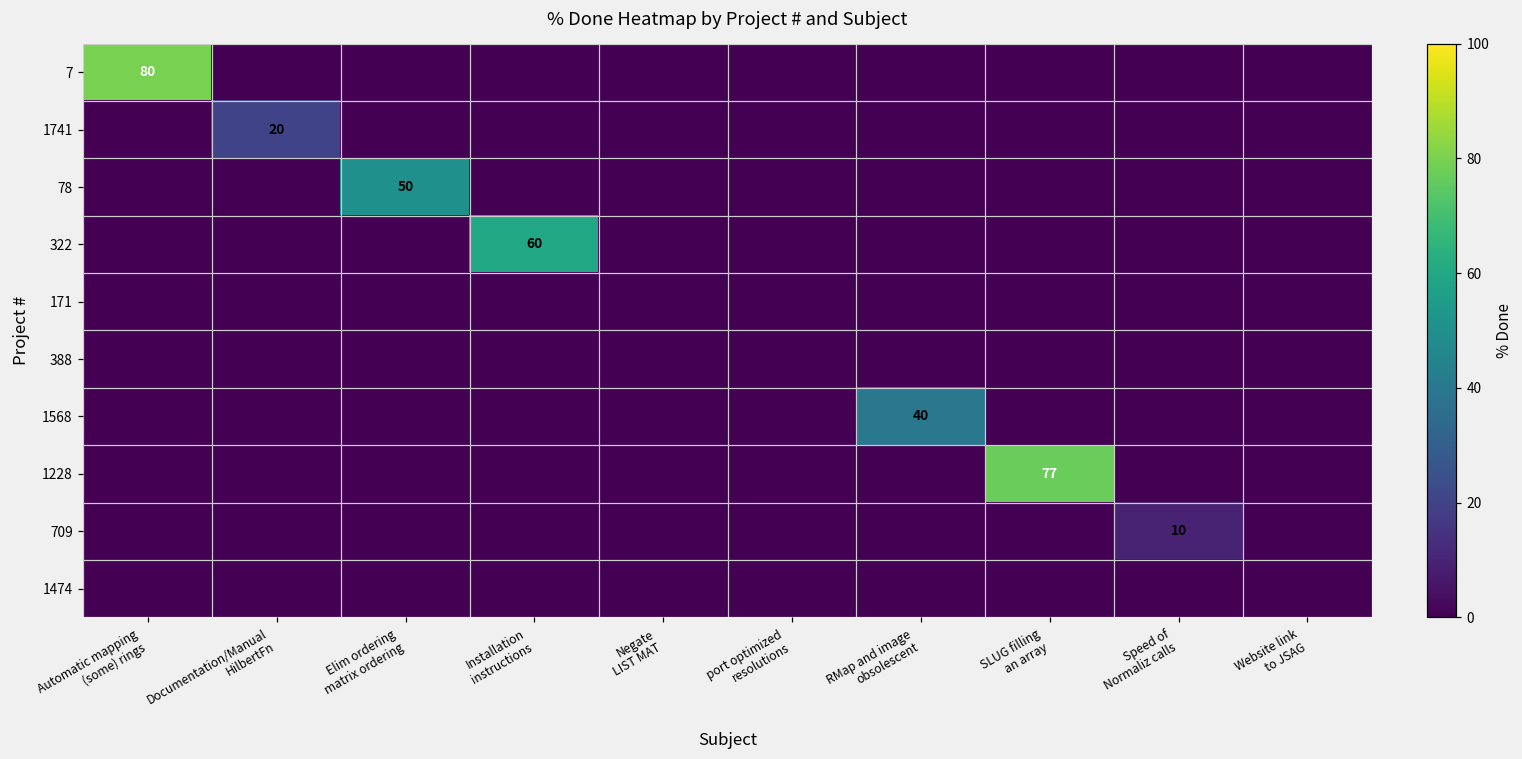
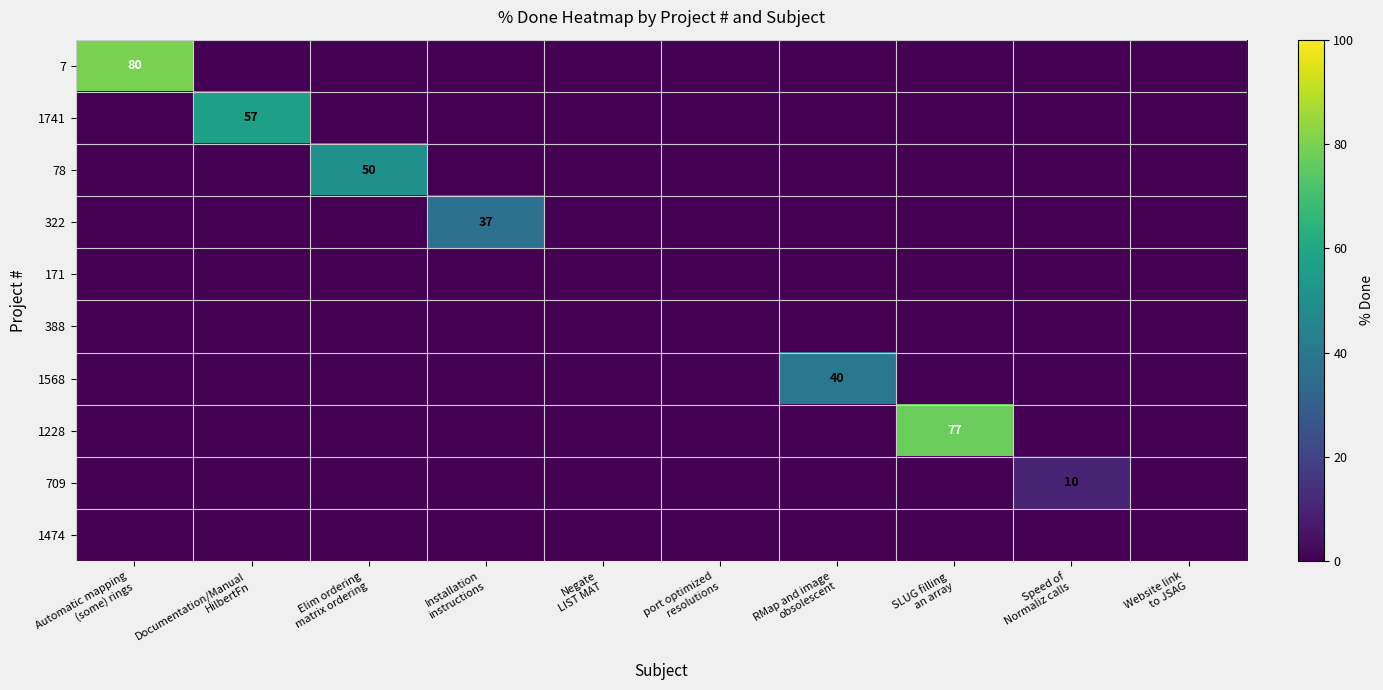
1741, Documentation/Manual HilbertFn: 20 -> 57
322, Installation instructions: 60 -> 37
